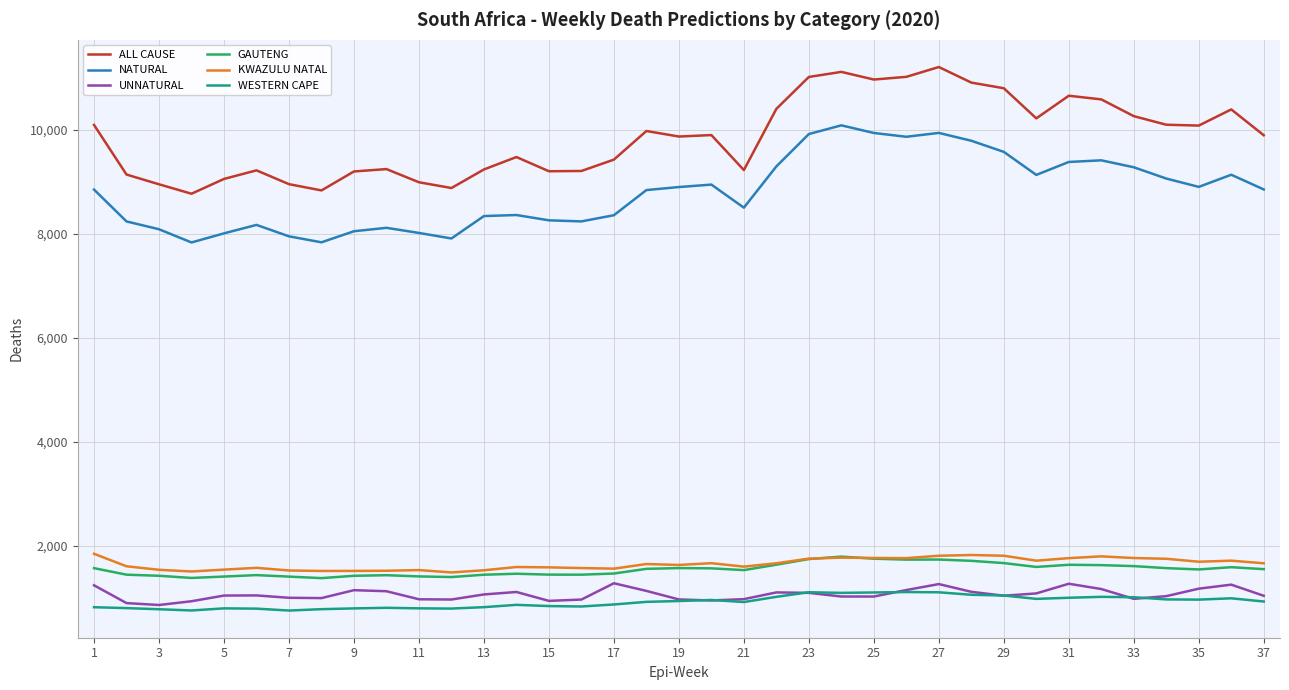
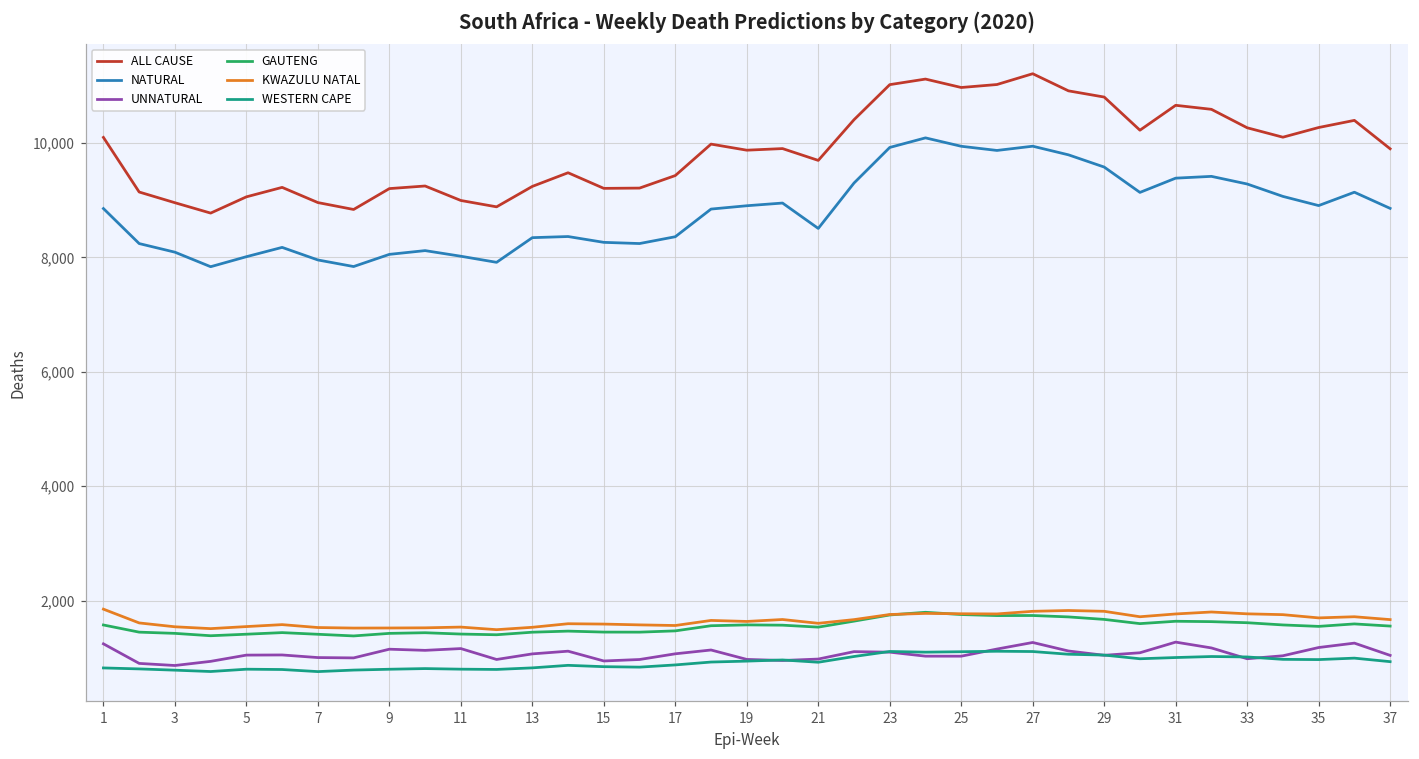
UNNATURAL, 11: 1,000 -> 1,200
UNNATURAL, 17: 1,300 -> 1,100
ALL CAUSE, 21: 9,200 -> 9,700
ALL CAUSE, 35: 10,100 -> 10,300
